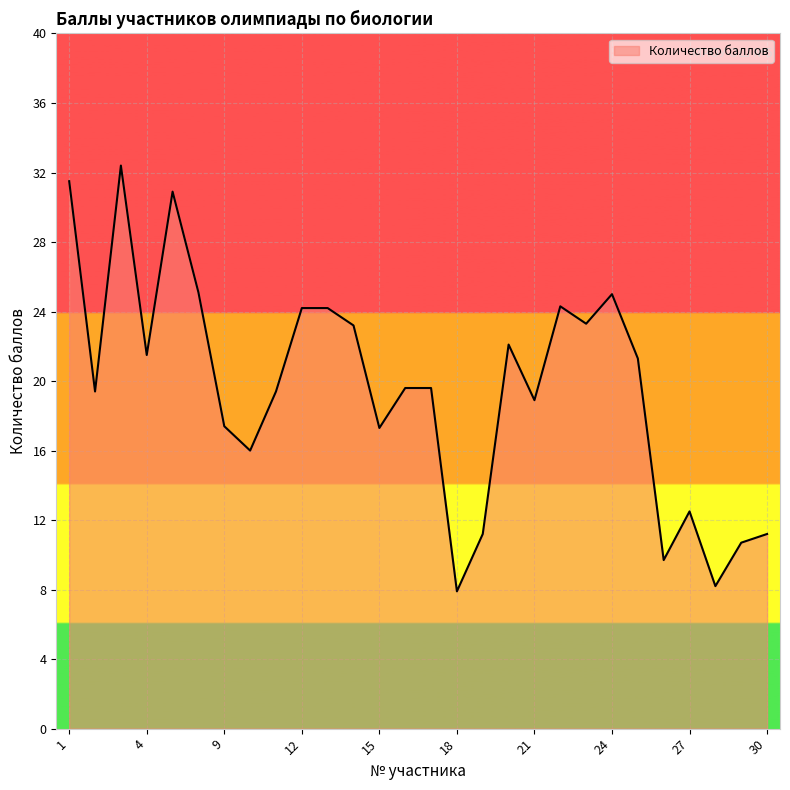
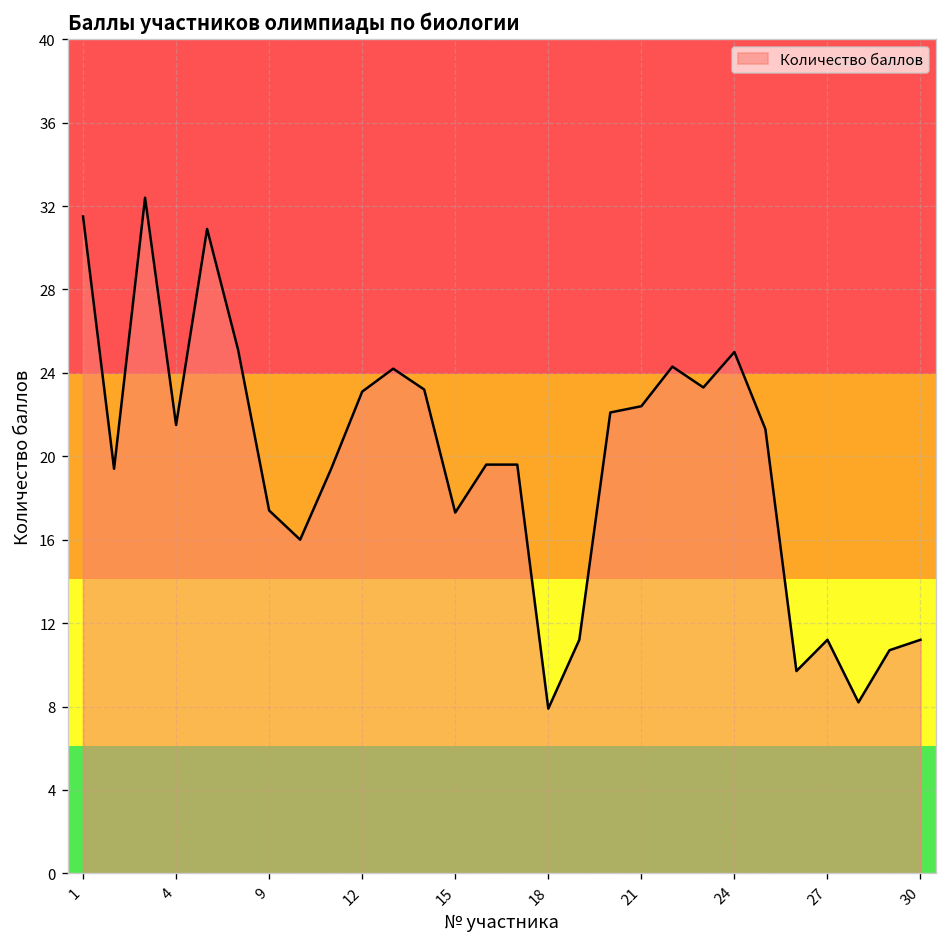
12: 24.2 -> 23.1
21: 18.9 -> 22.4
27: 12.5 -> 11.2
